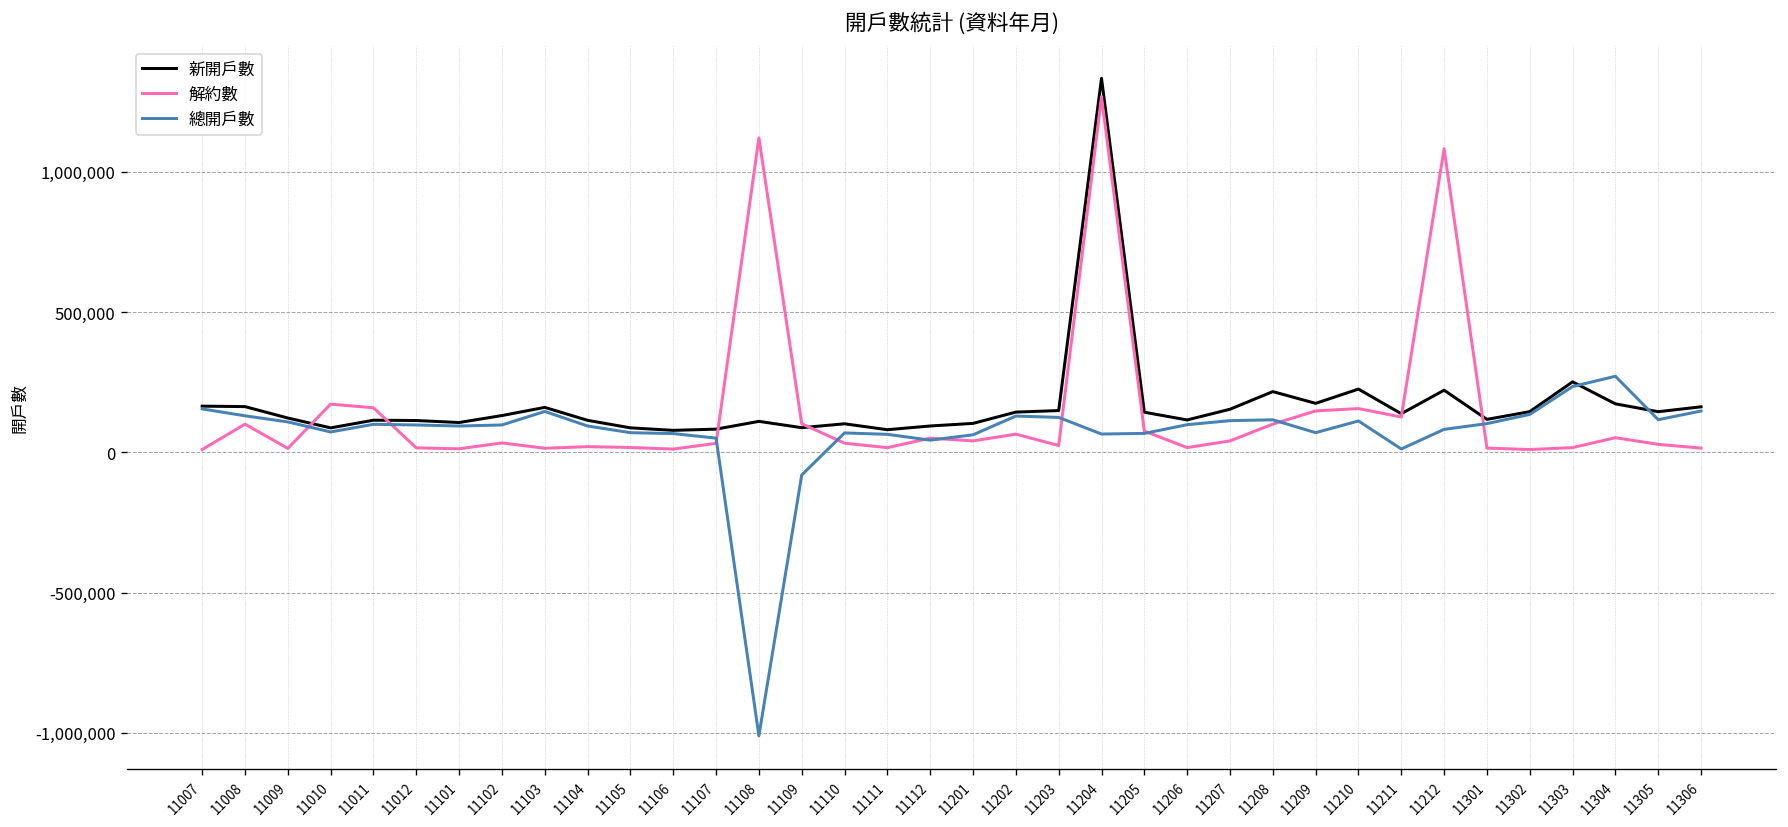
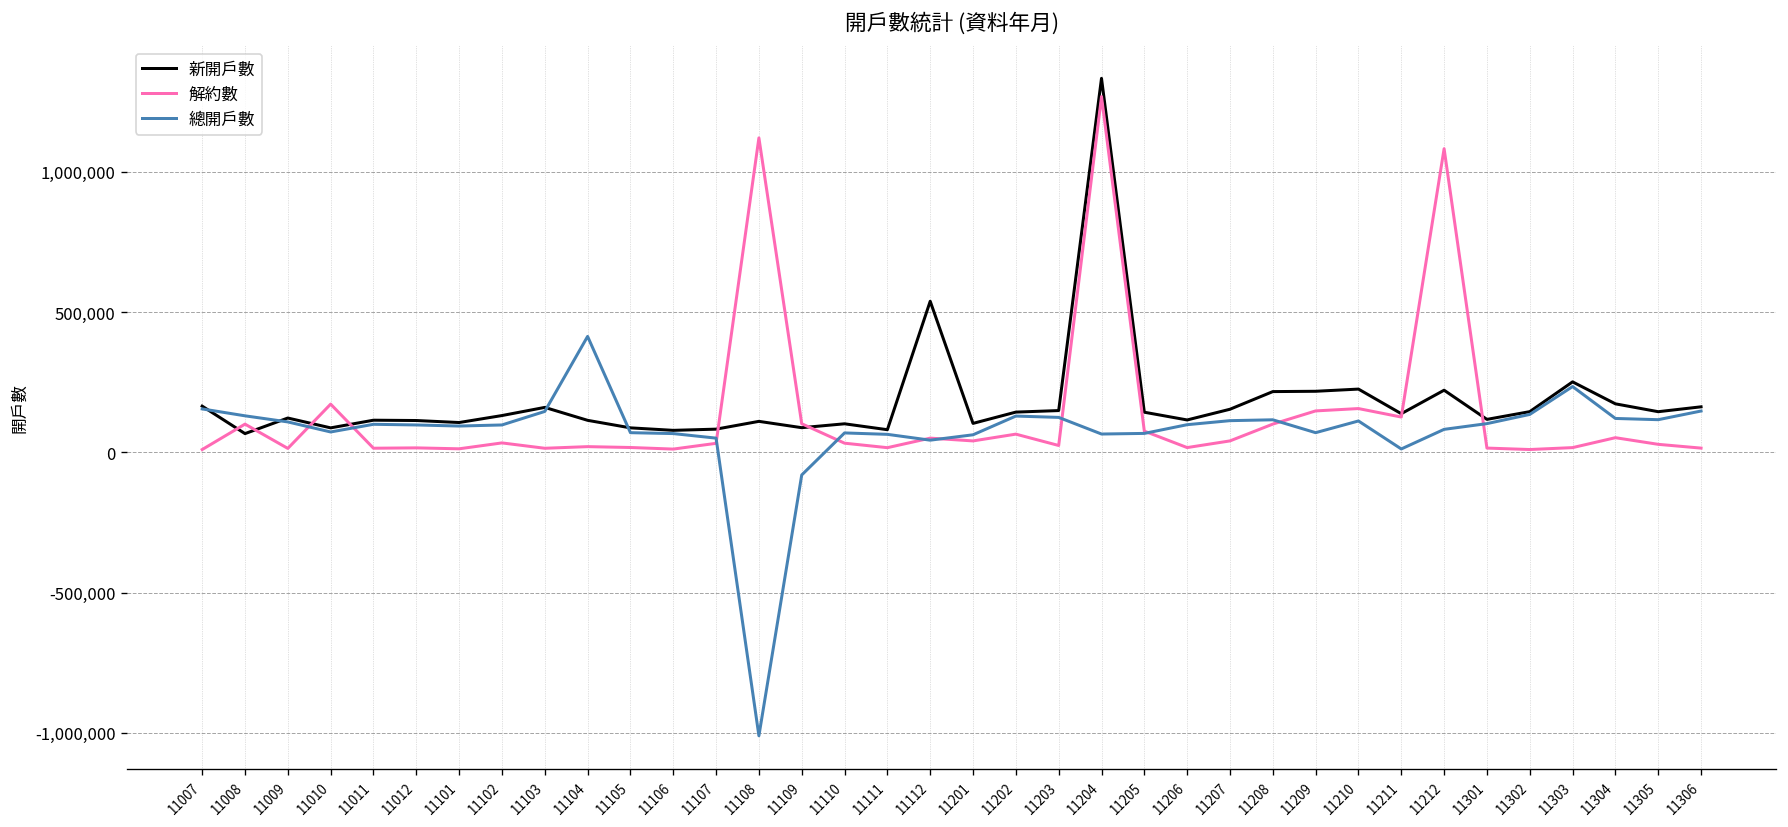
新開戶數, 11008: 160,000 -> 70,000
解約數, 11011: 160,000 -> 10,000
總開戶數, 11104: 90,000 -> 410,000
新開戶數, 11112: 90,000 -> 540,000
新開戶數, 11209: 170,000 -> 220,000
總開戶數, 11304: 270,000 -> 120,000
